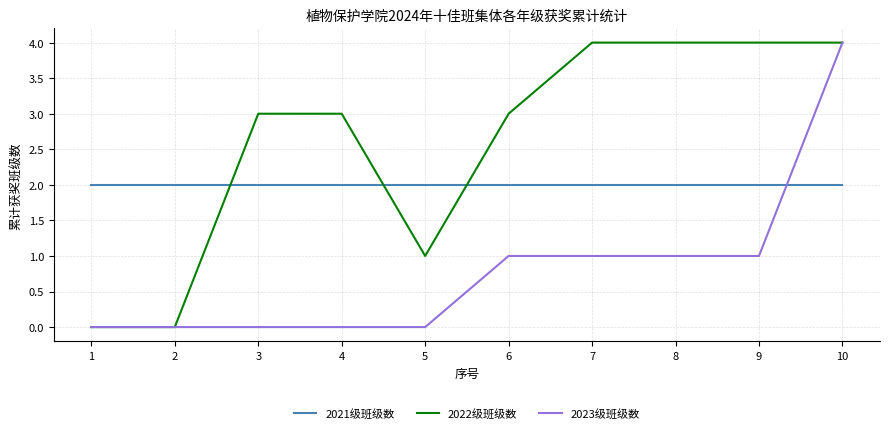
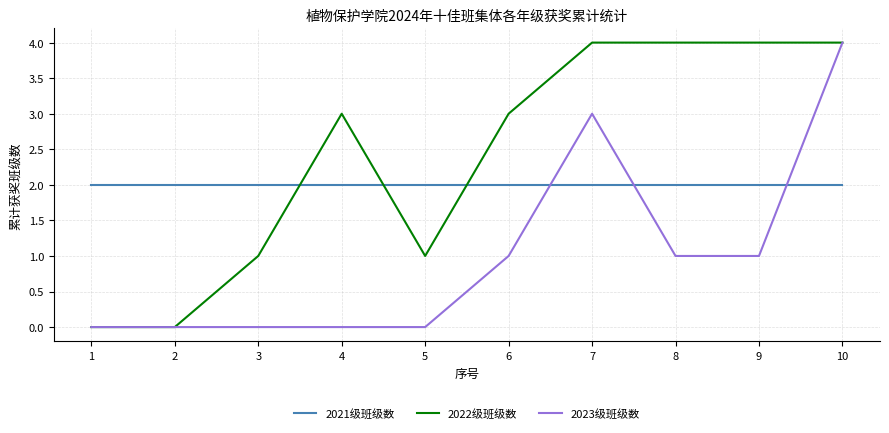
2022级班级数, 3: 3 -> 1
2023级班级数, 7: 1 -> 3
